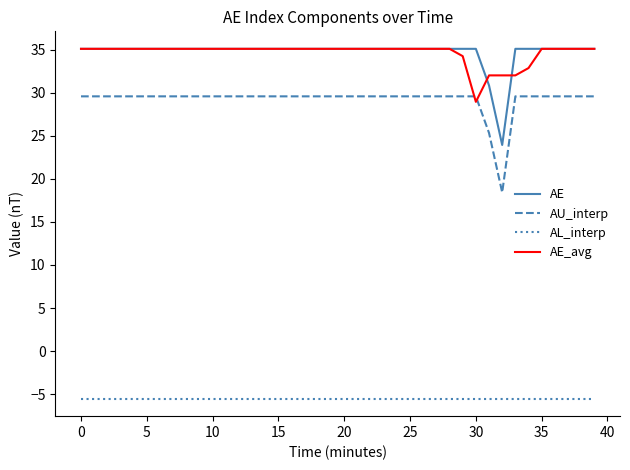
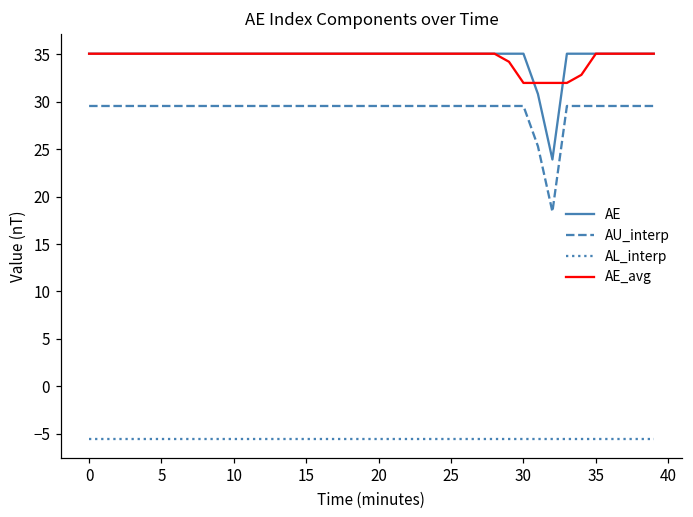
AE_avg, 30: 29 -> 32
